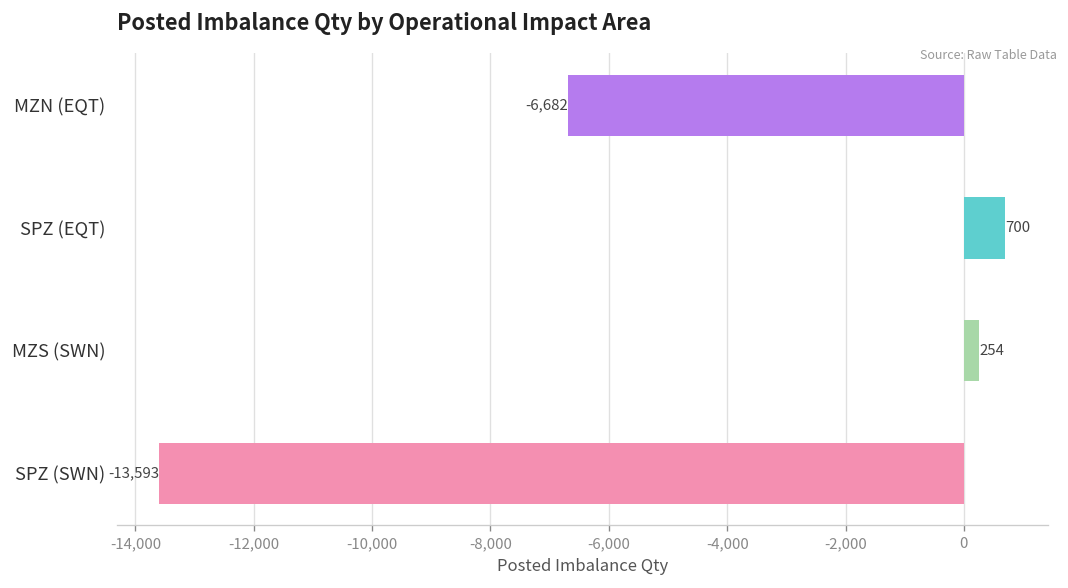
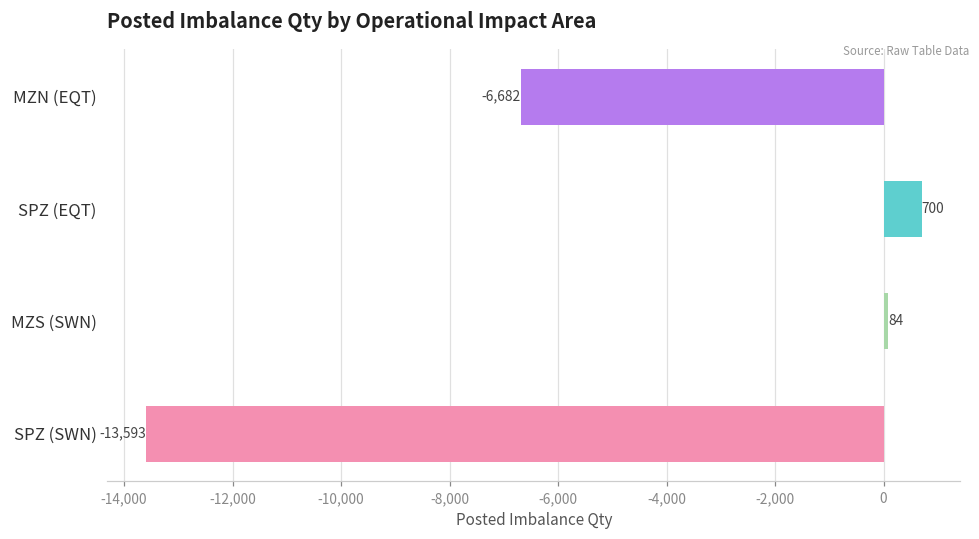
MZS (SWN): 254 -> 84
